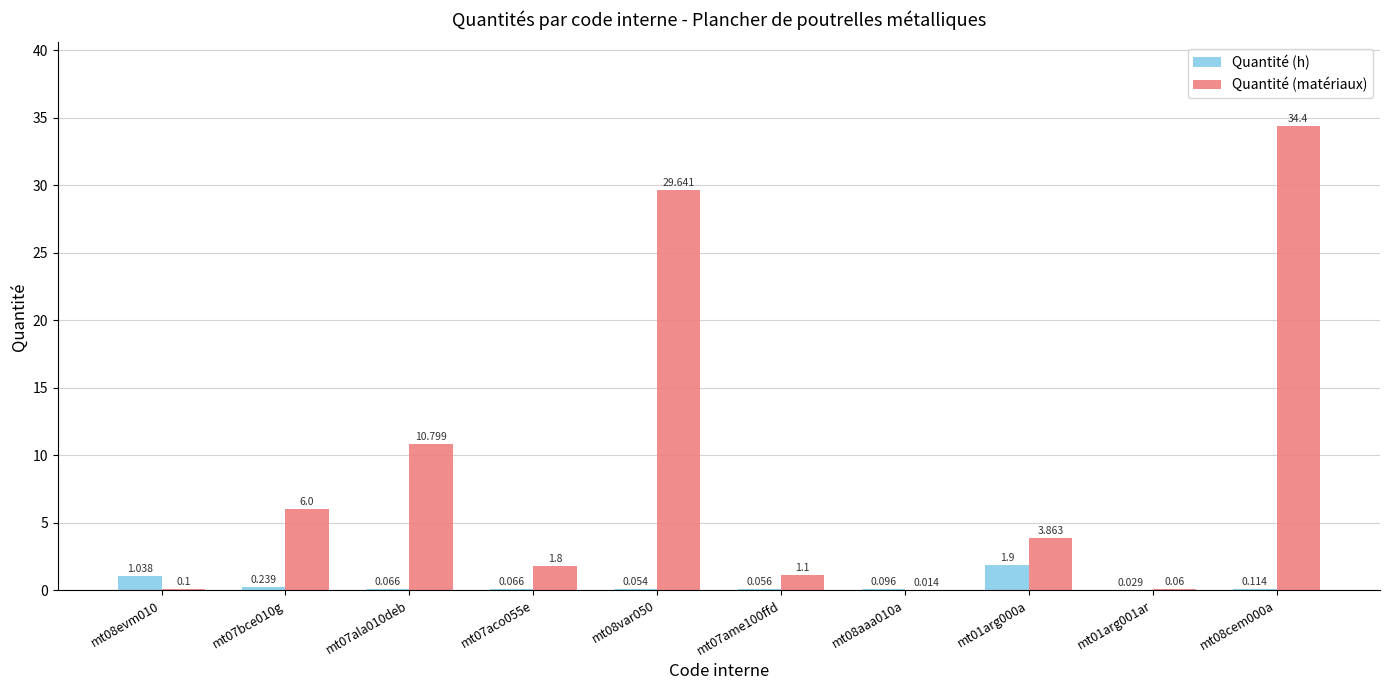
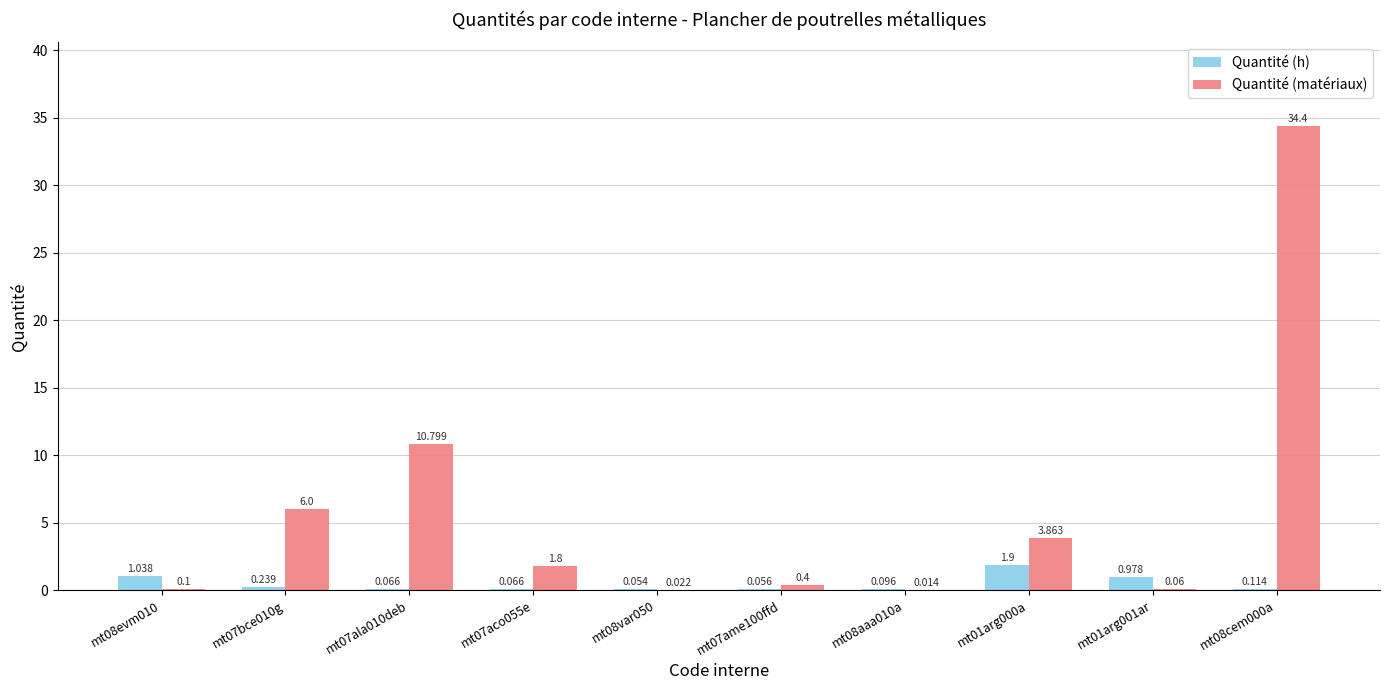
Quantité (matériaux), mt08var050: 29.641 -> 0.022
Quantité (matériaux), mt07ame100ffd: 1.1 -> 0.4
Quantité (h), mt01arg001ar: 0.029 -> 0.978
